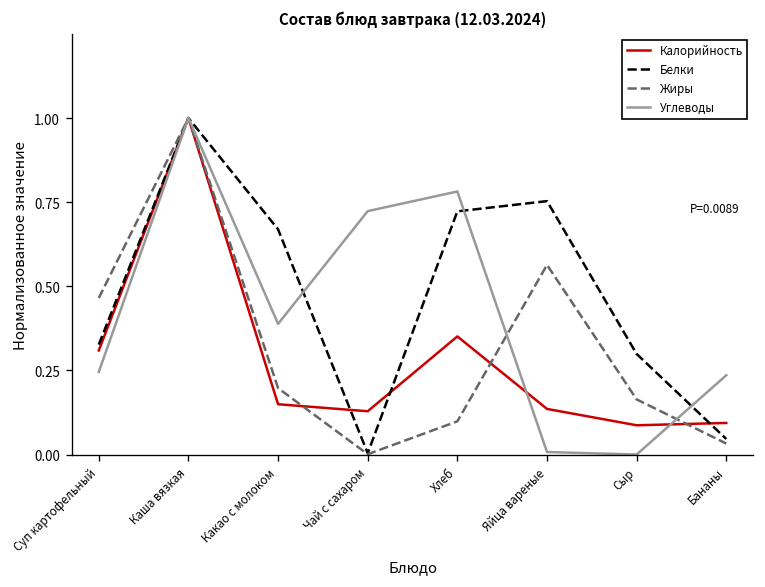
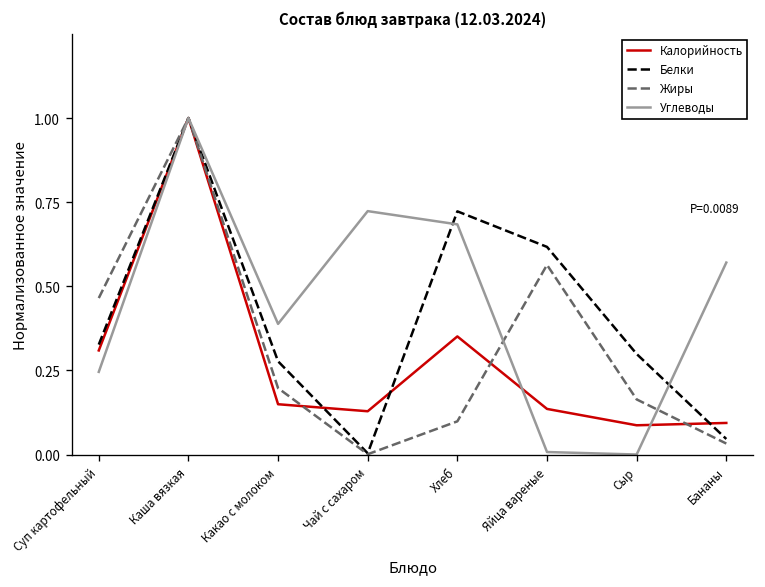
Белки, Какао с молоком: 0.67 -> 0.28
Углеводы, Хлеб: 0.78 -> 0.68
Белки, Яйца вареные: 0.75 -> 0.62
Углеводы, Бананы: 0.24 -> 0.57
